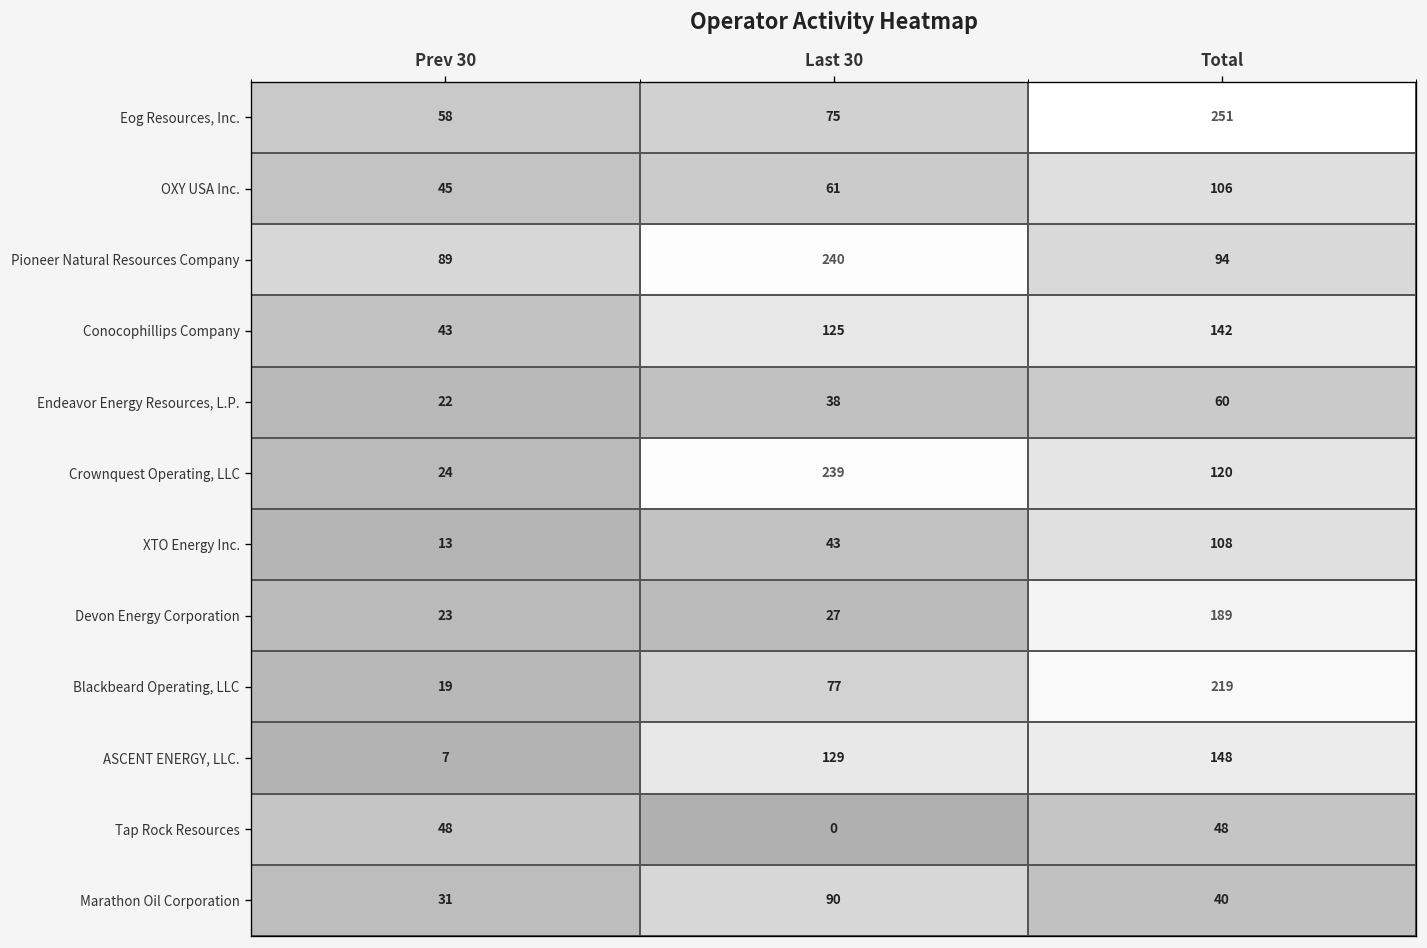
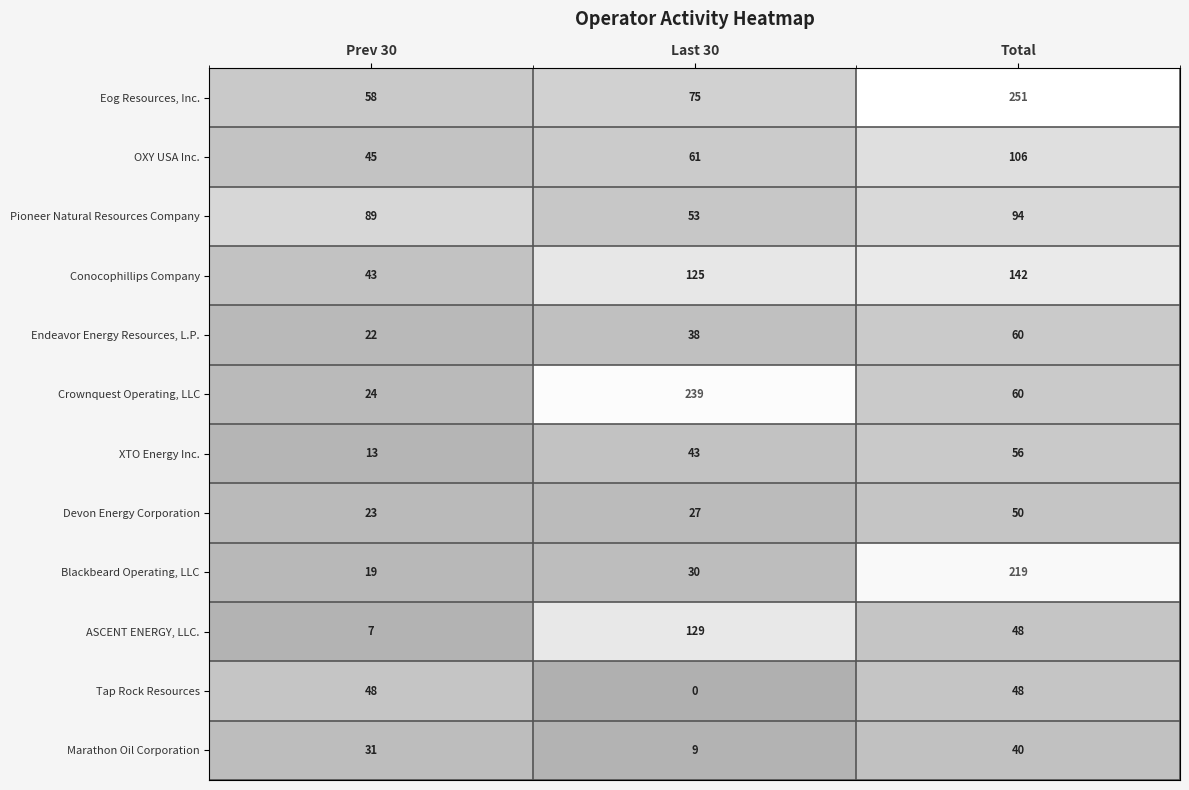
Pioneer Natural Resources Company, Last 30: 240 -> 53
Crownquest Operating, LLC, Total: 120 -> 60
XTO Energy Inc., Total: 108 -> 56
Devon Energy Corporation, Total: 189 -> 50
Blackbeard Operating, LLC, Last 30: 77 -> 30
ASCENT ENERGY, LLC., Total: 148 -> 48
Marathon Oil Corporation, Last 30: 90 -> 9
